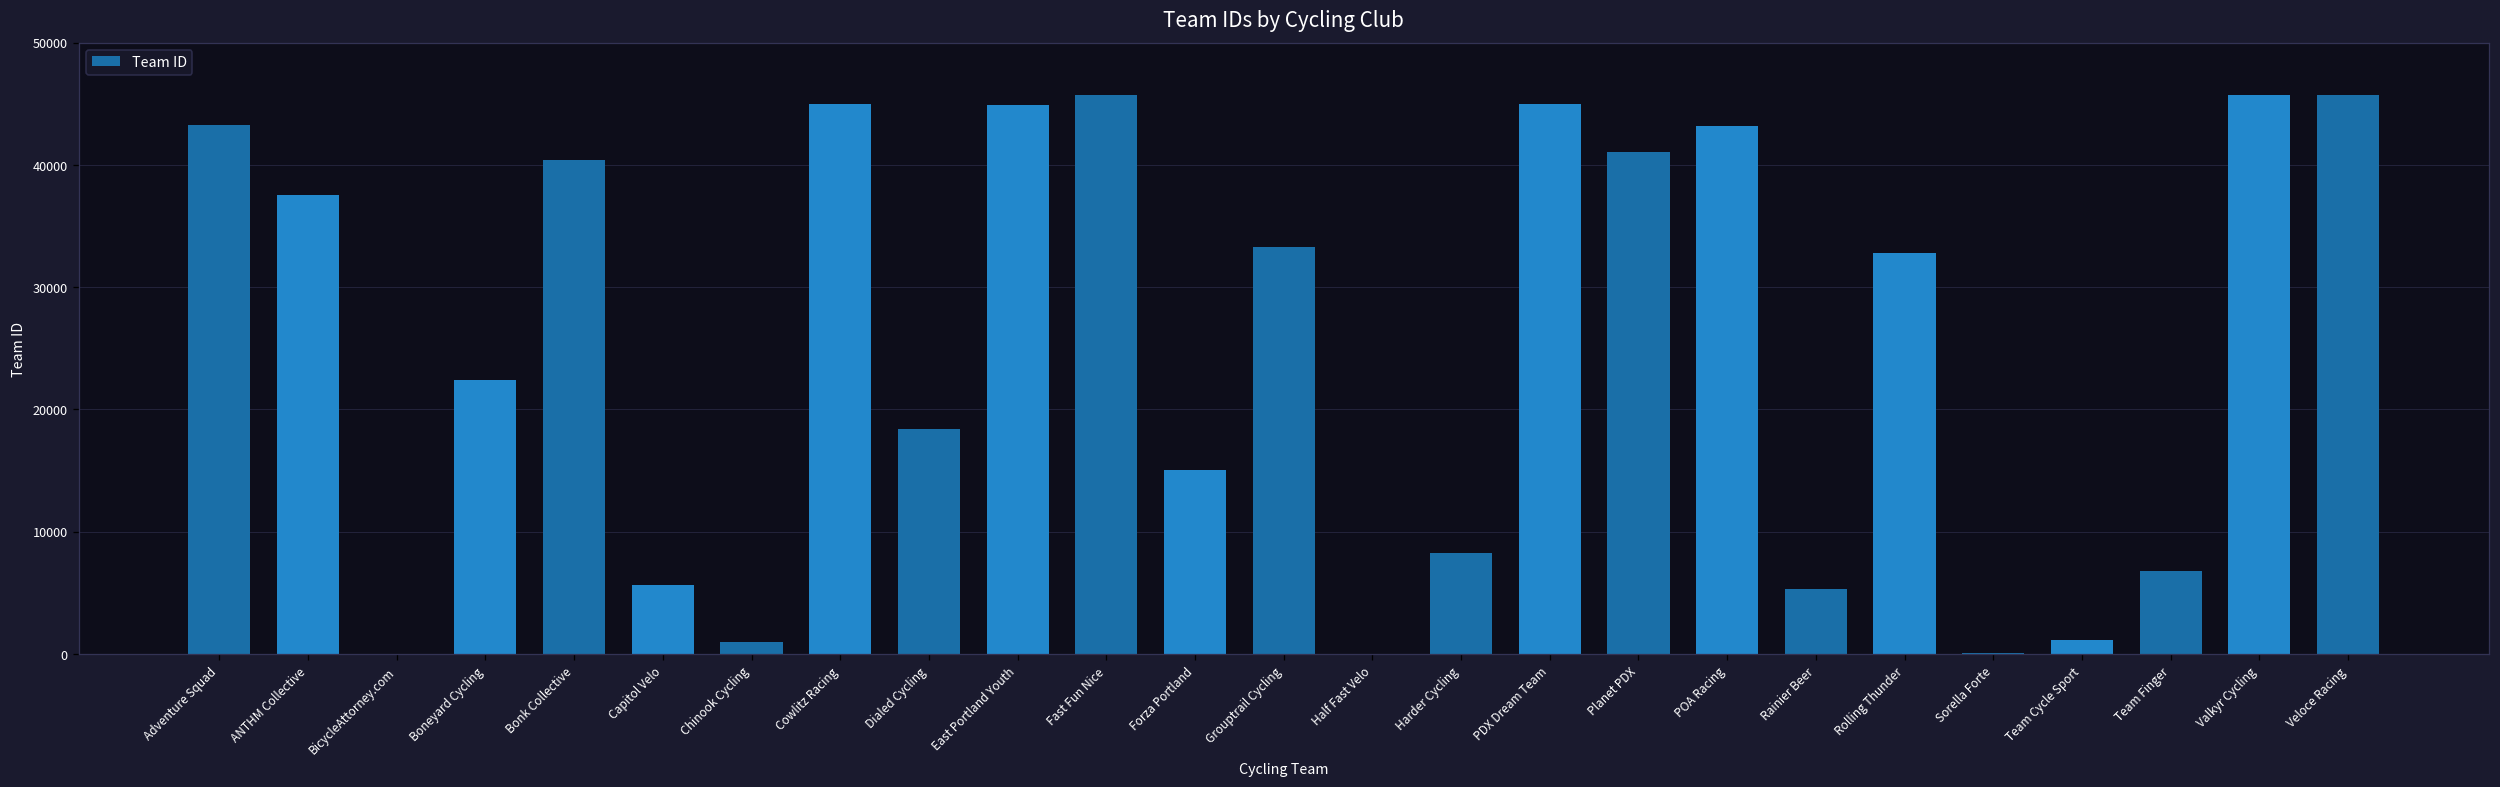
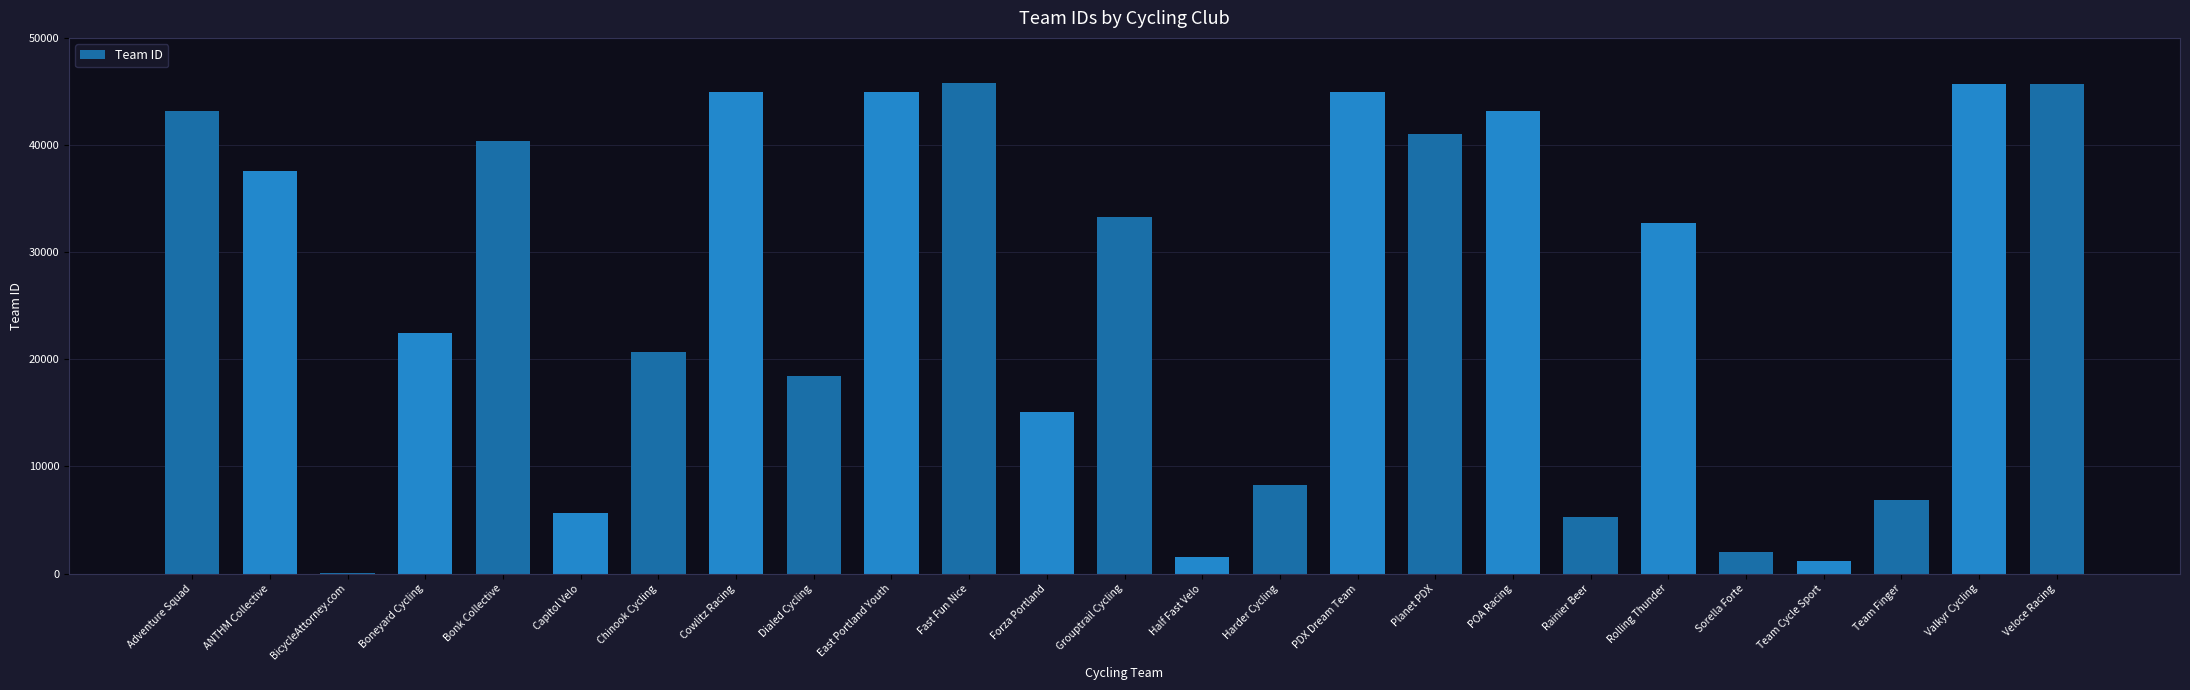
Chinook Cycling: 1000 -> 20700
Half Fast Velo: 0 -> 1500
Sorella Forte: 100 -> 2000
